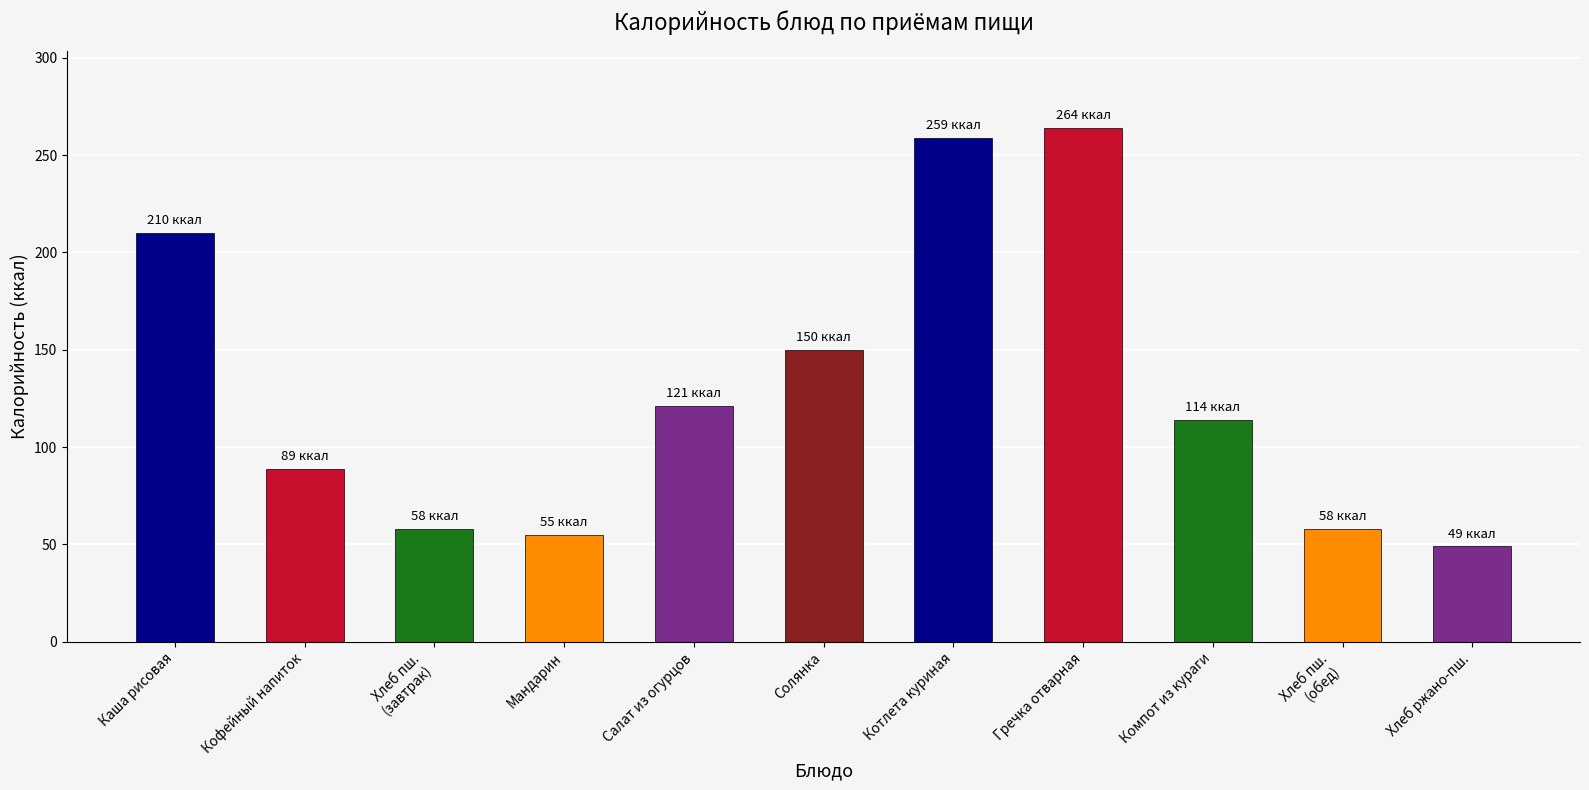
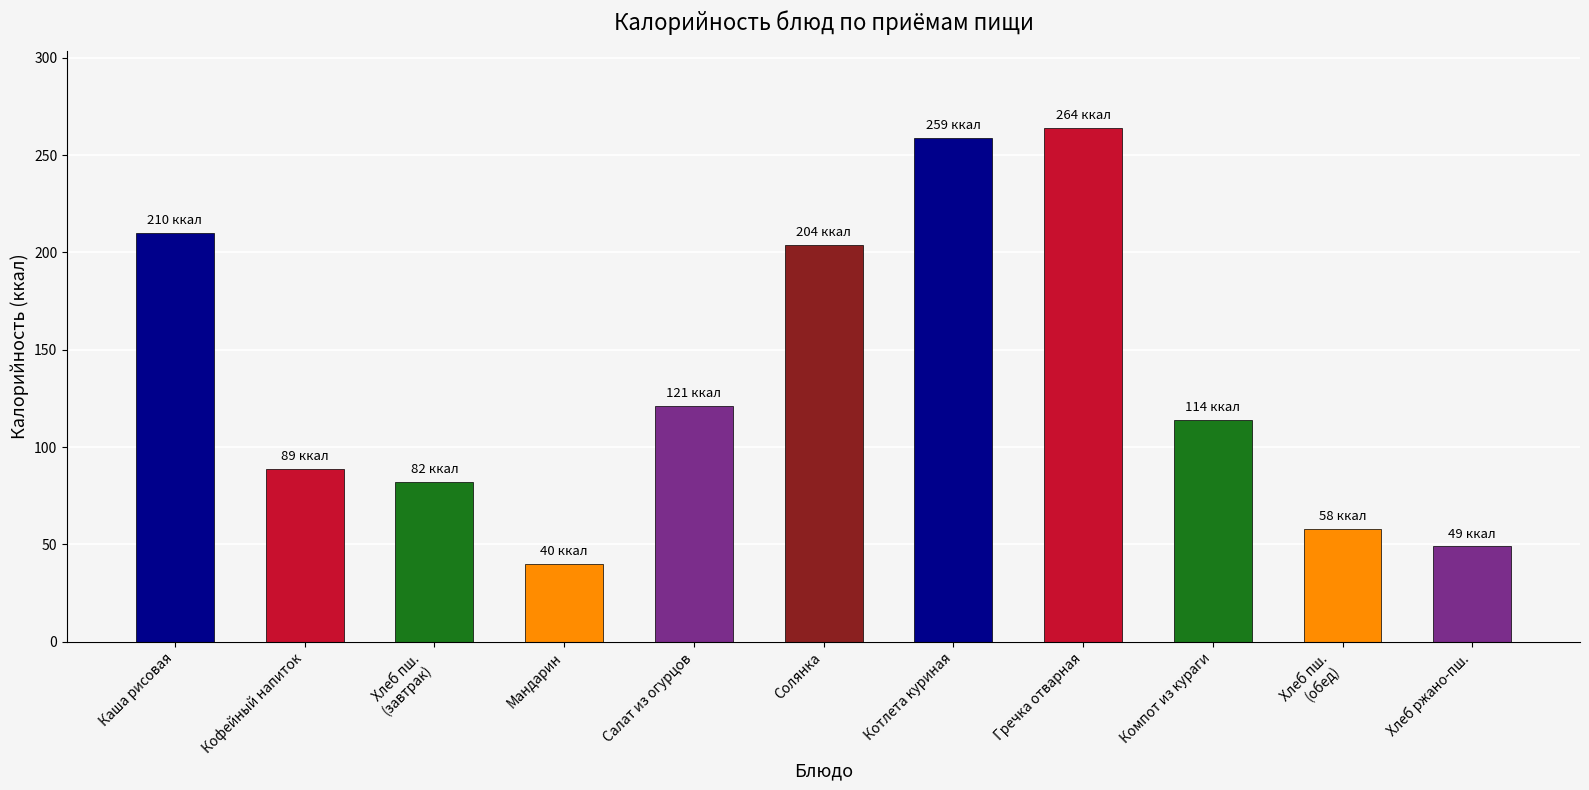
Хлеб пш. (завтрак): 58 -> 82
Мандарин: 55 -> 40
Солянка: 150 -> 204
